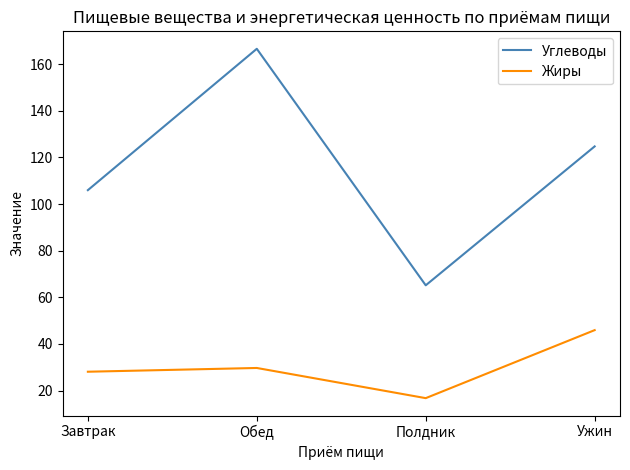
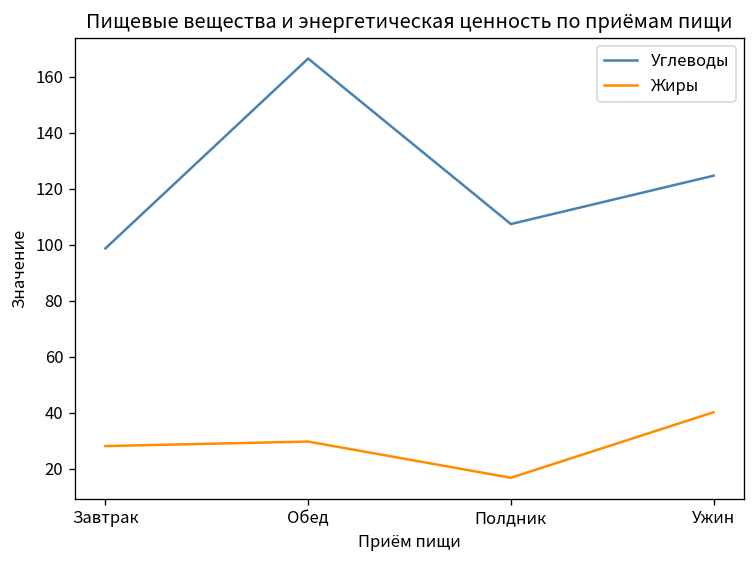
Углеводы, Завтрак: 106 -> 99
Углеводы, Полдник: 65 -> 107
Жиры, Ужин: 46 -> 40
